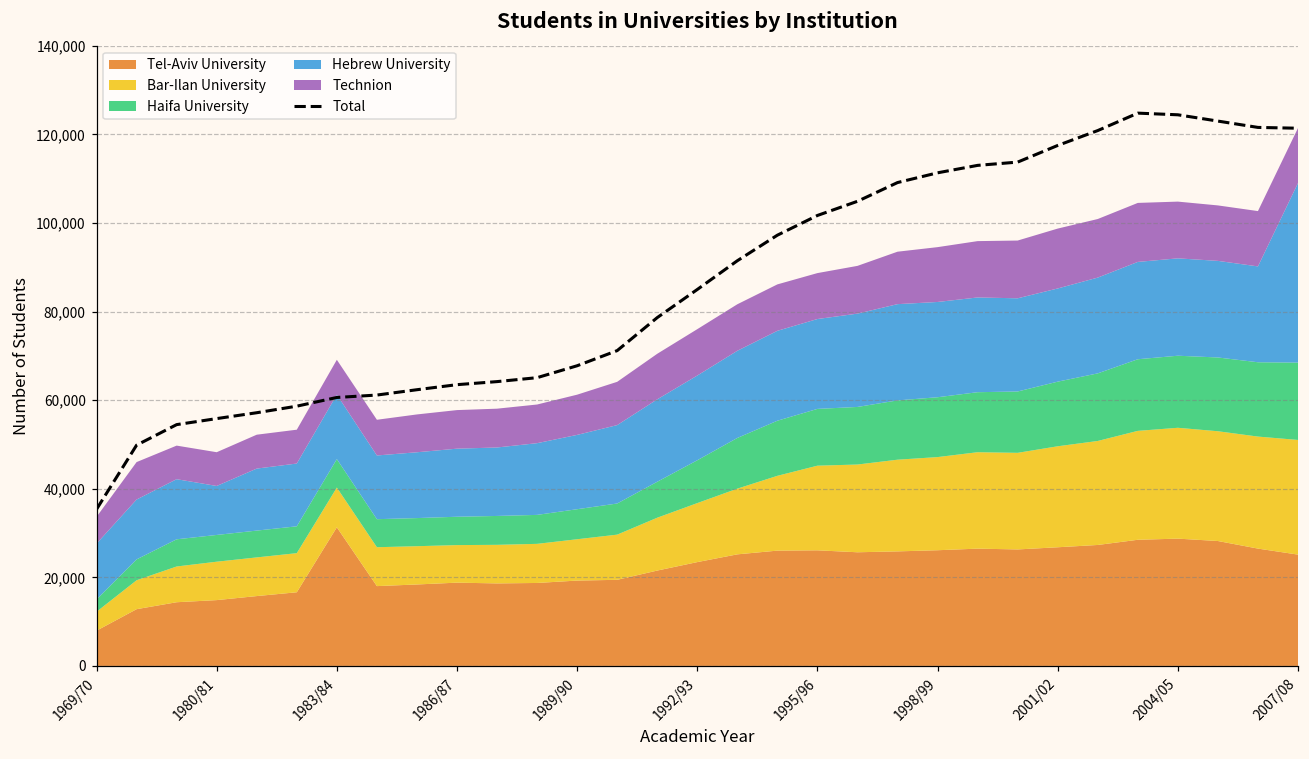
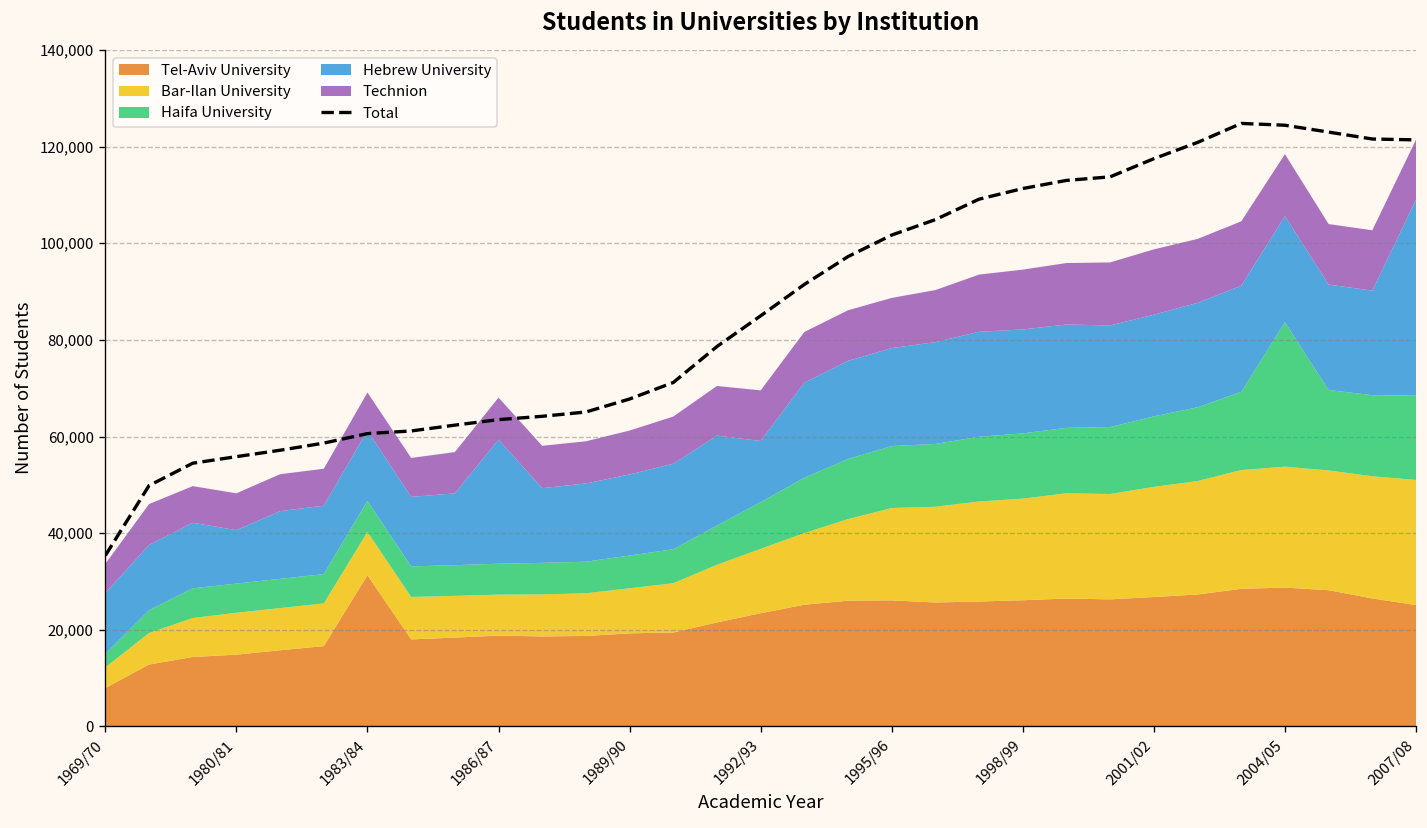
Hebrew University, 1986/87: 15,000 -> 26,000
Hebrew University, 1992/93: 19,000 -> 13,000
Haifa University, 2004/05: 16,000 -> 30,000
